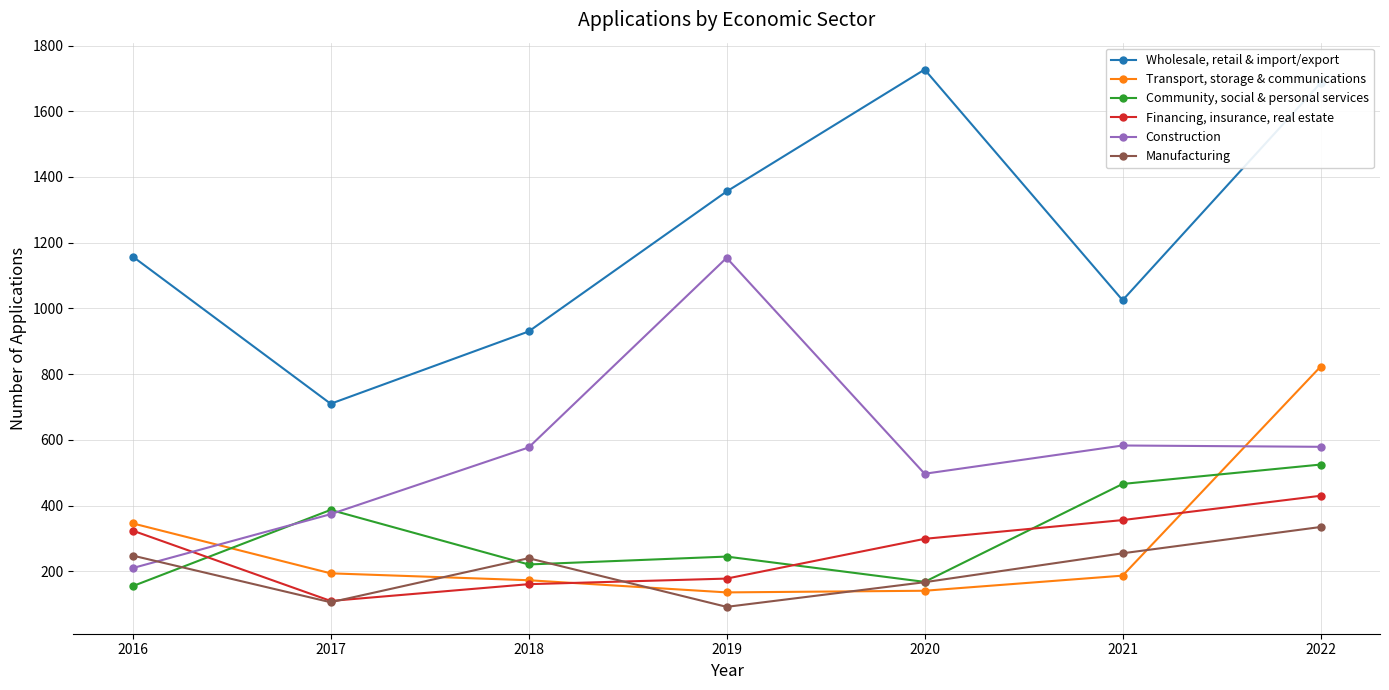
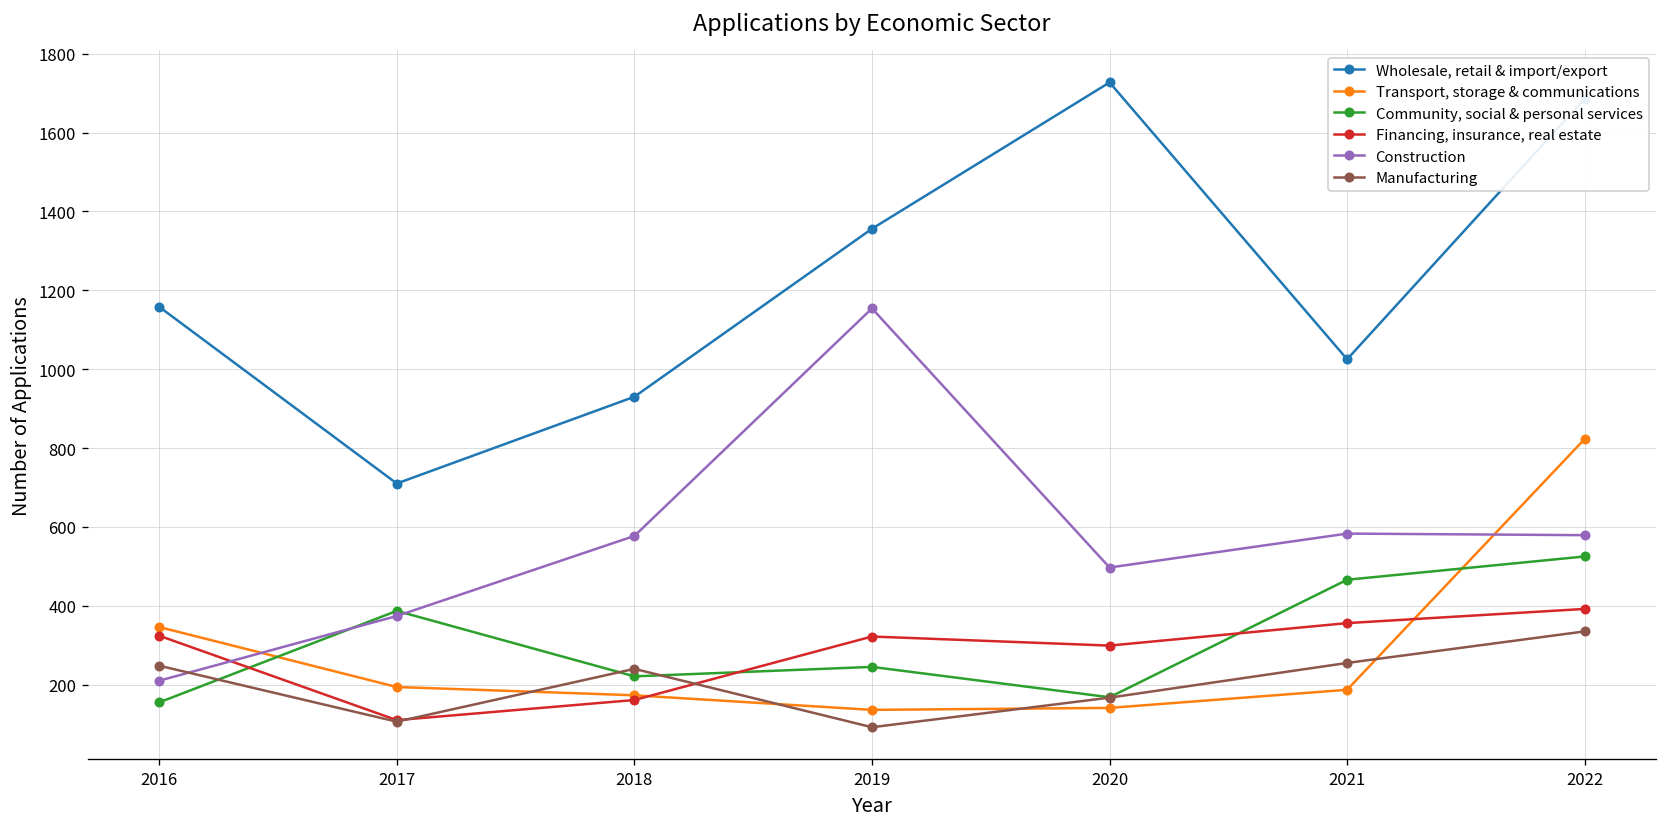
Financing, insurance, real estate, 2019: 180 -> 320
Financing, insurance, real estate, 2022: 430 -> 390
